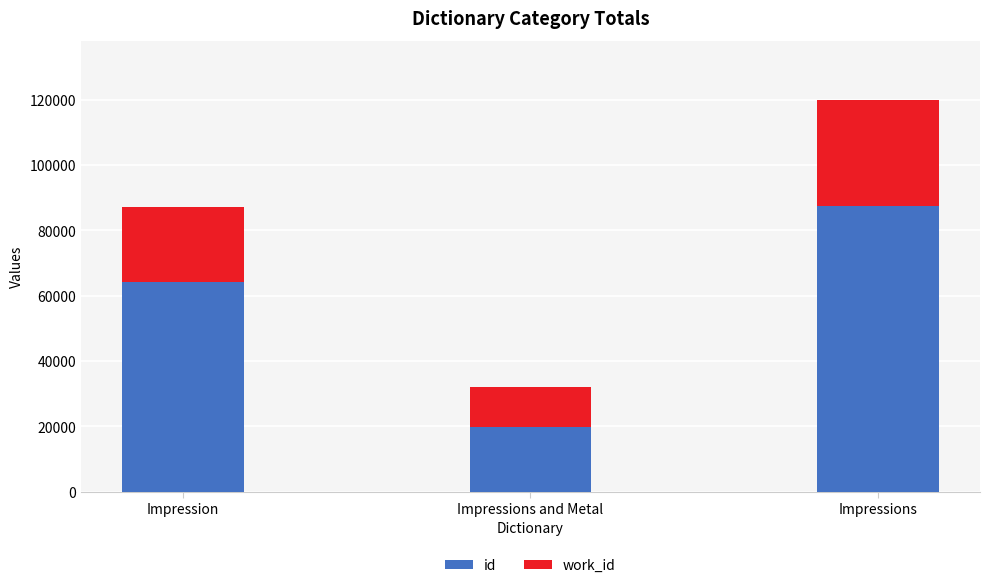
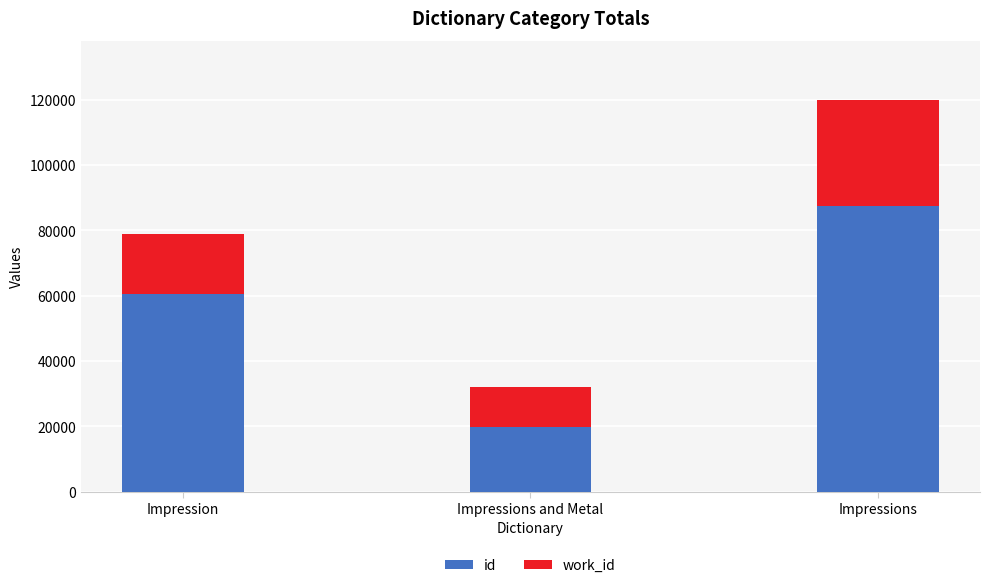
id, Impression: 64000 -> 61000
work_id, Impression: 23000 -> 18000
